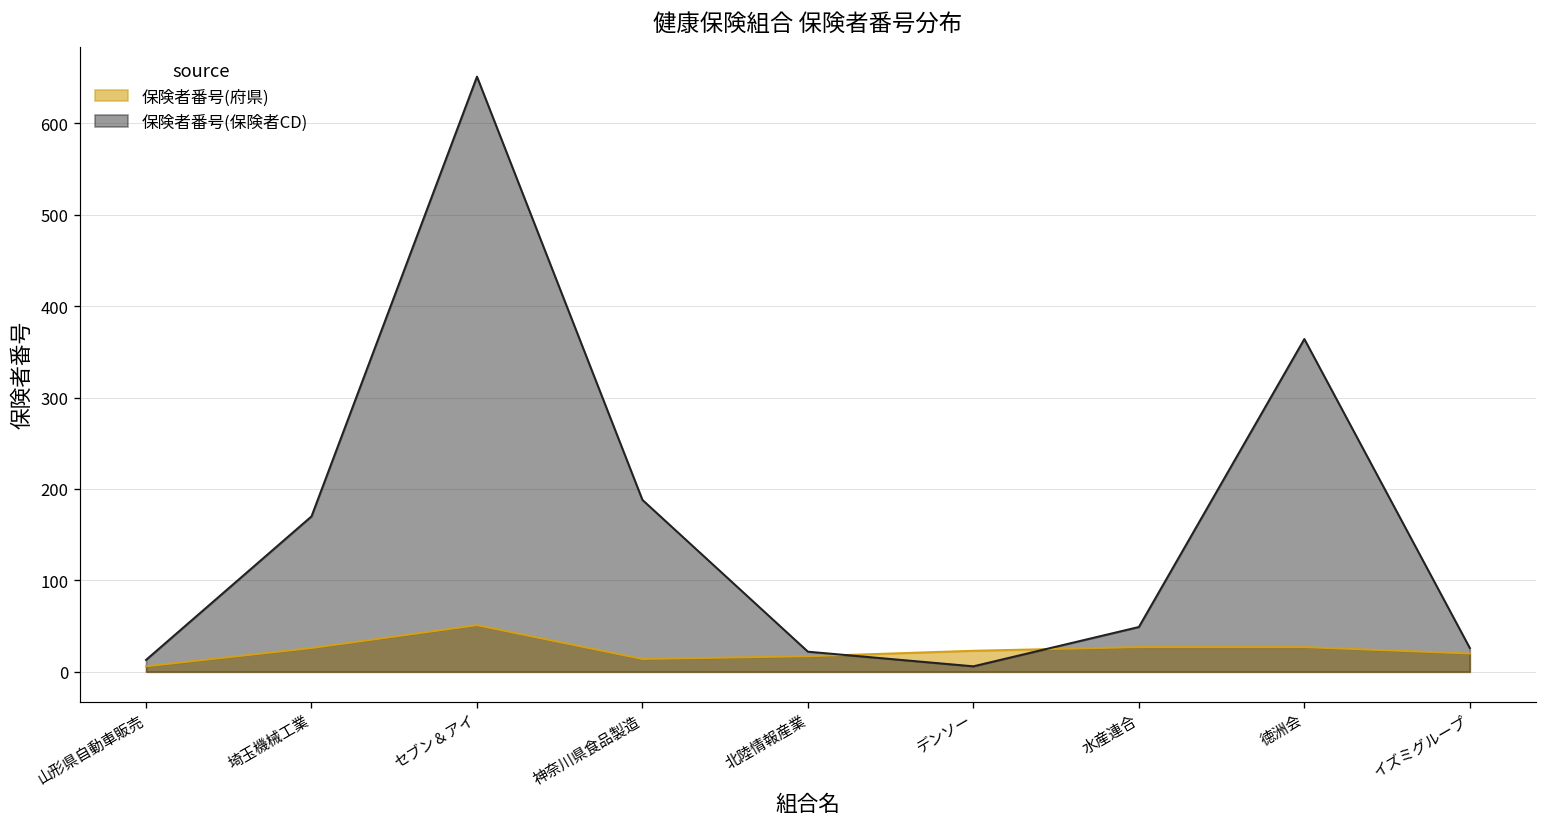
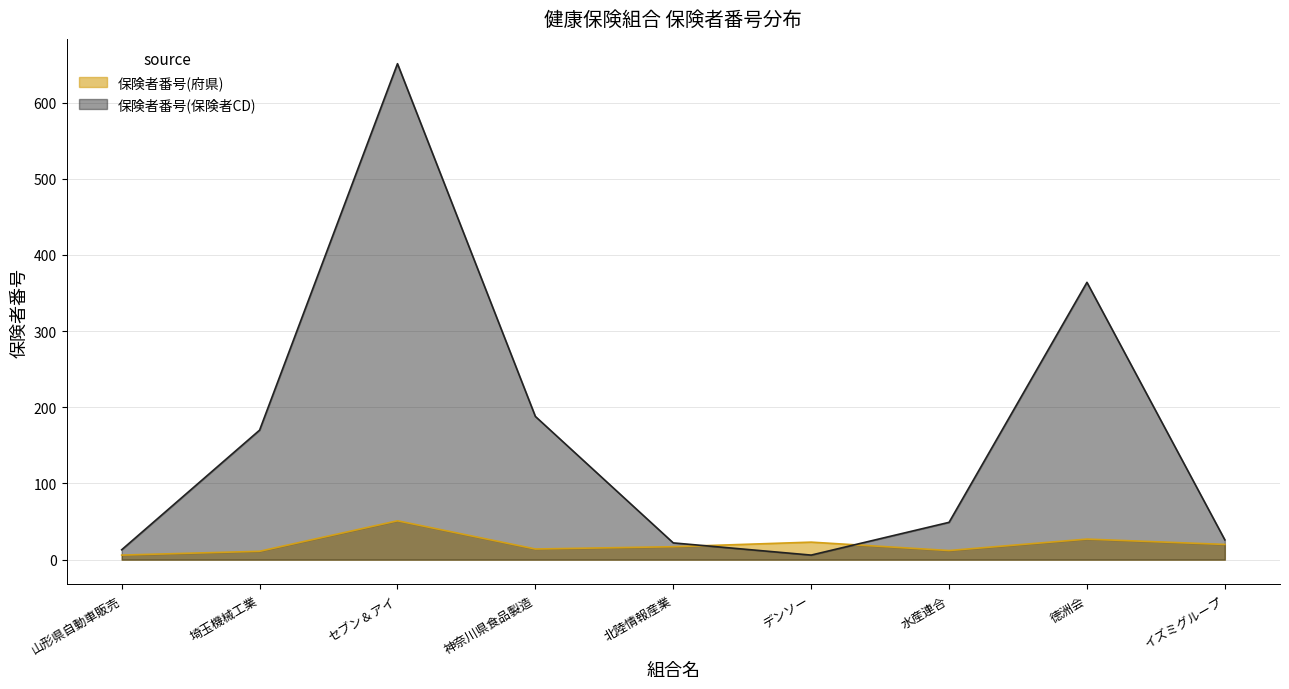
保険者番号(府県), 埼玉機械工業: 30 -> 10
保険者番号(府県), 水産連合: 30 -> 10
